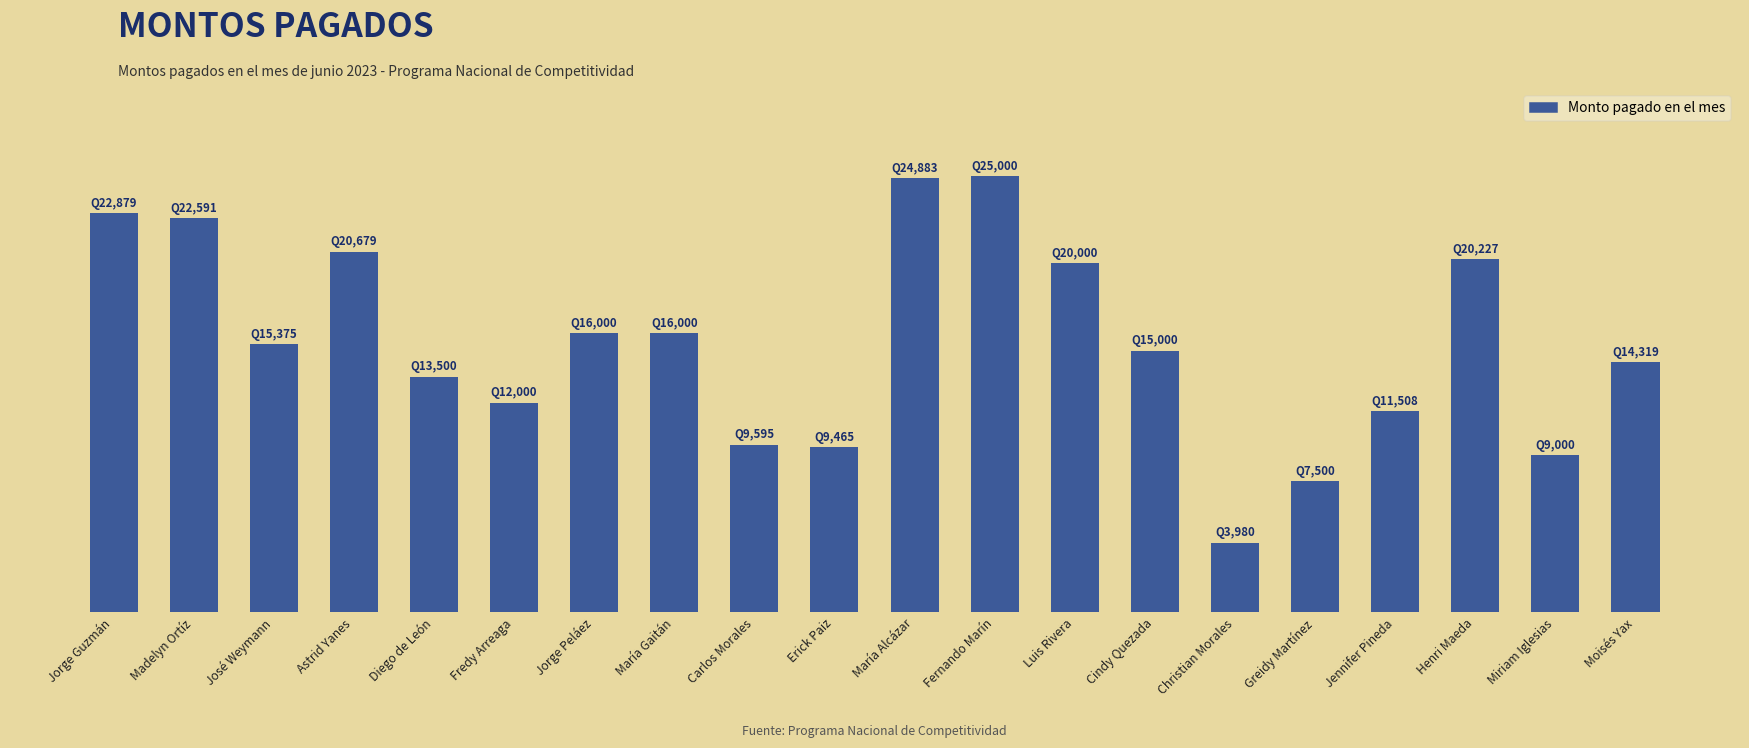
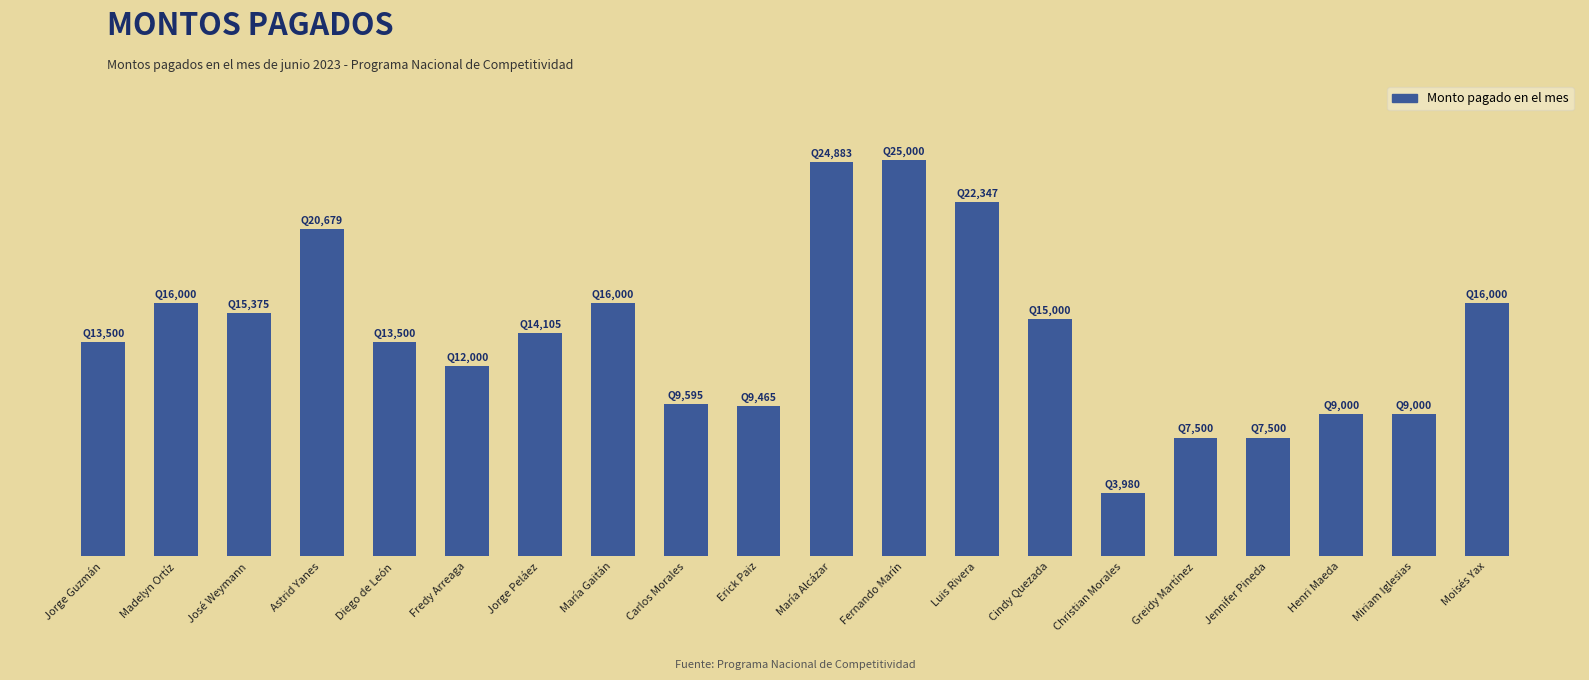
Jorge Guzmán: 22,879 -> 13,500
Madelyn Ortíz: 22,591 -> 16,000
Jorge Peláez: 16,000 -> 14,105
Luis Rivera: 20,000 -> 22,347
Jennifer Pineda: 11,508 -> 7,500
Henri Maeda: 20,227 -> 9,000
Moisés Yax: 14,319 -> 16,000
